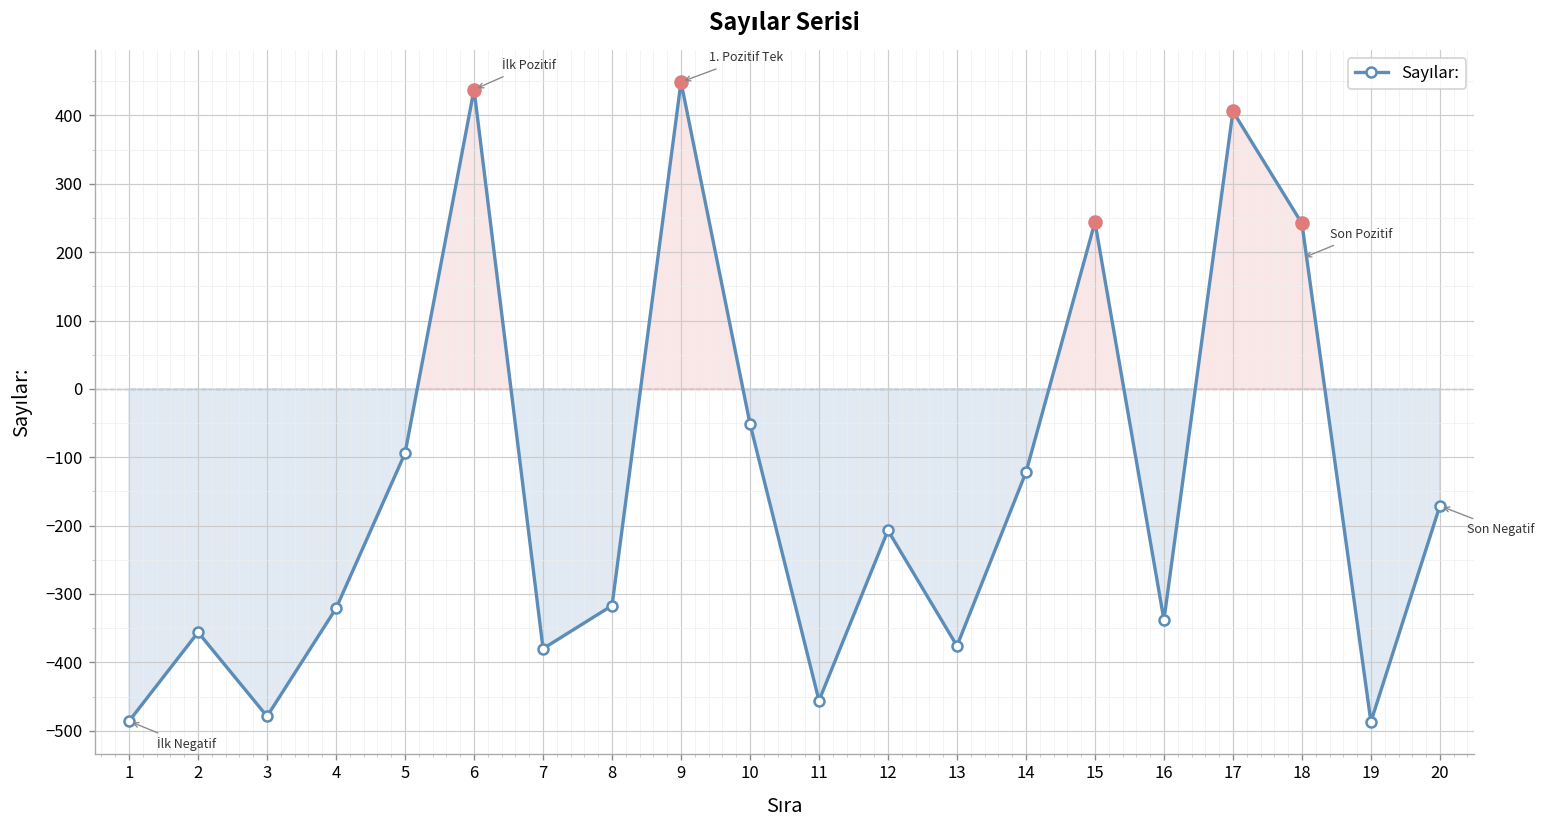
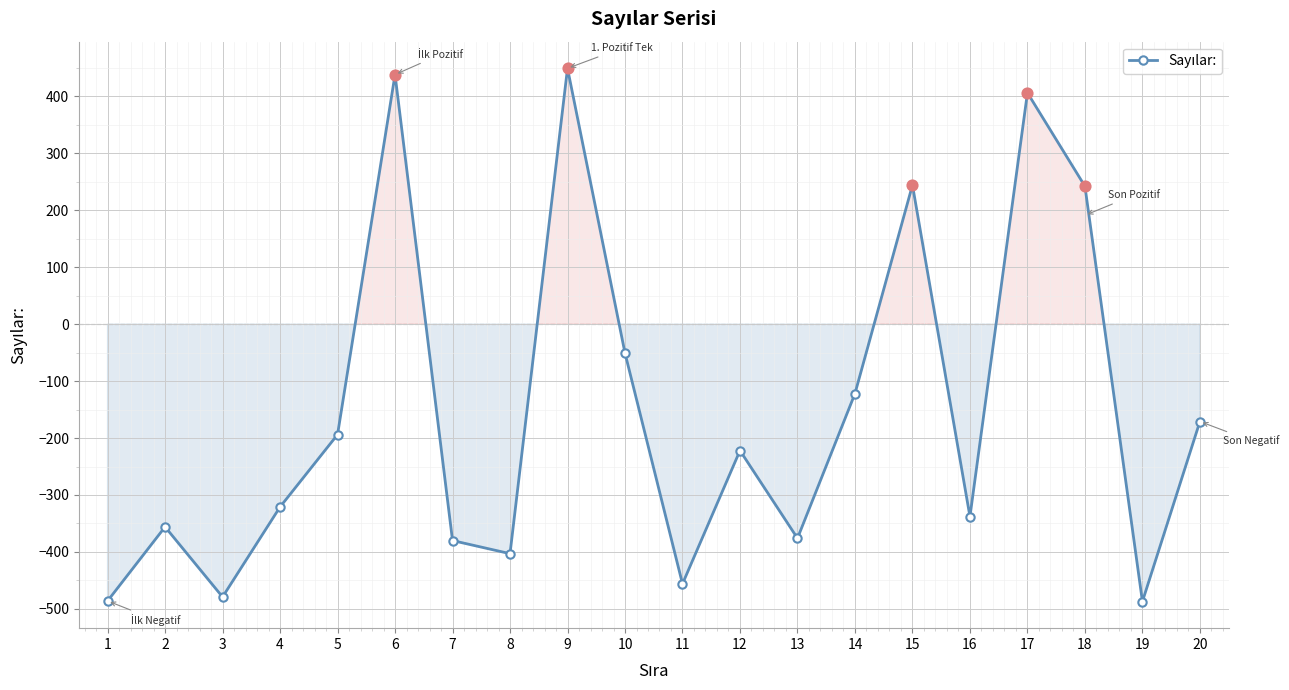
Sayılar:, 5: -90 -> -190
Sayılar:, 8: -320 -> -400
Sayılar:, 12: -210 -> -220
